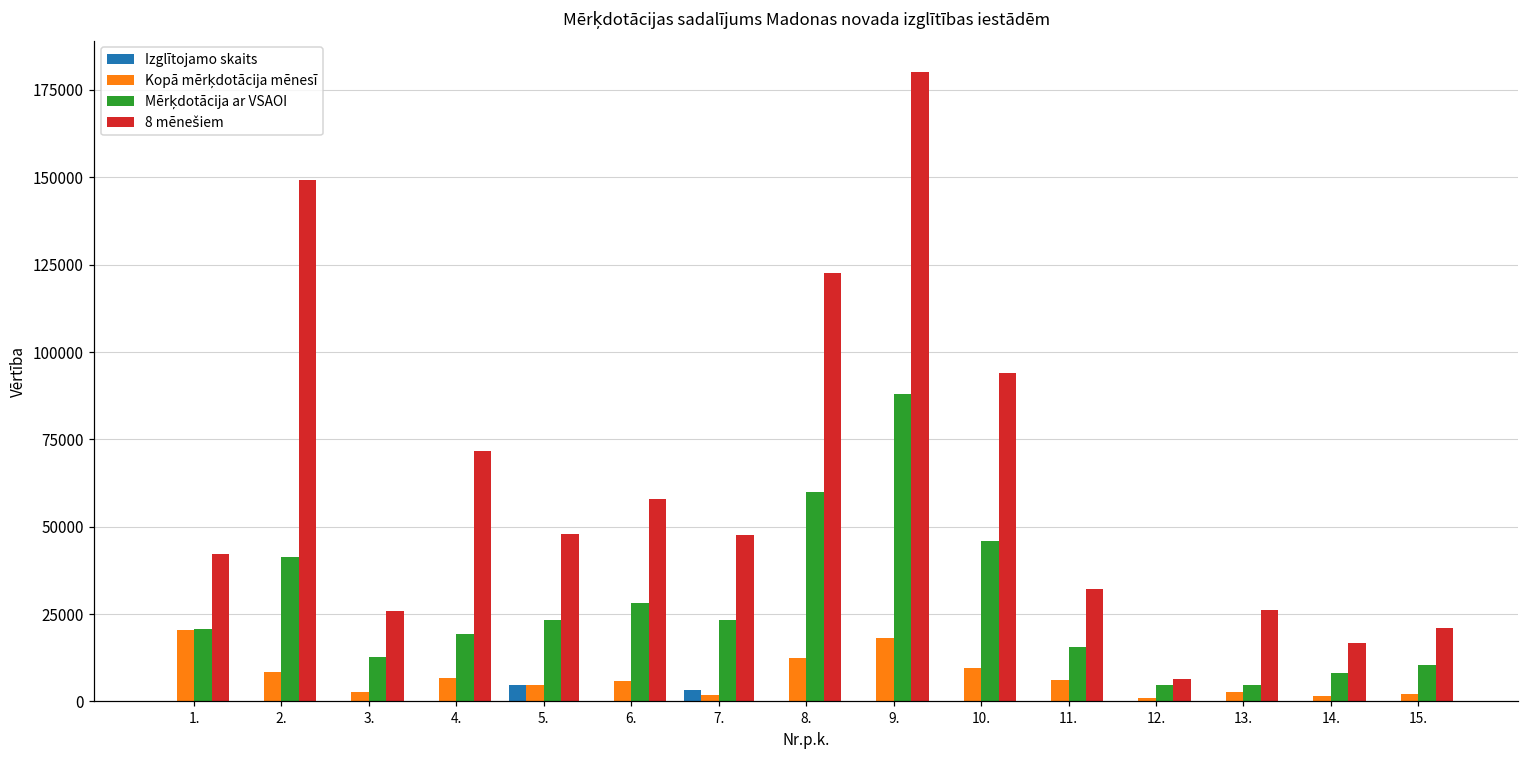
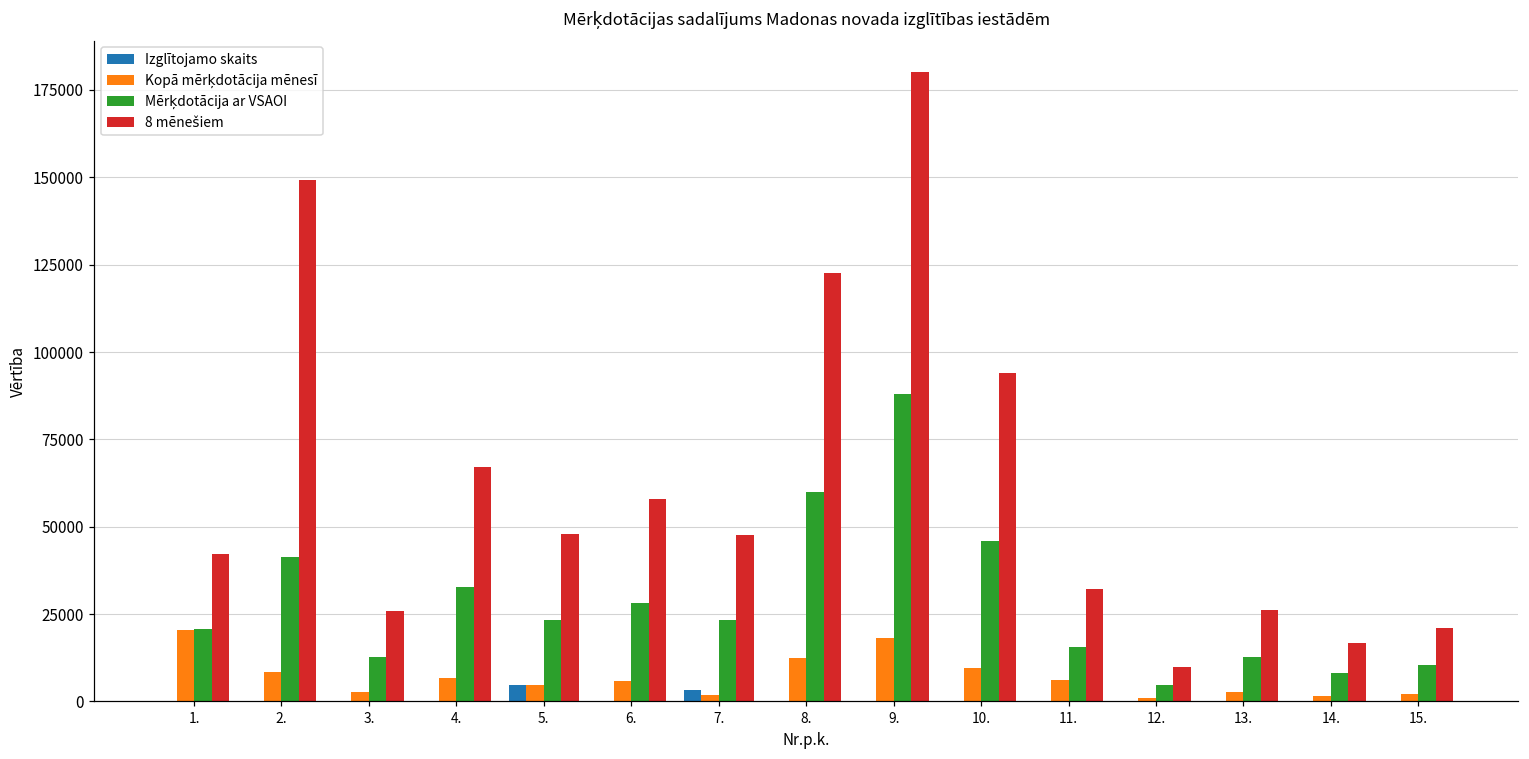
Mērķdotācija ar VSAOI, 4.: 19000 -> 33000
8 mēnešiem, 4.: 72000 -> 67000
8 mēnešiem, 12.: 7000 -> 10000
Mērķdotācija ar VSAOI, 13.: 5000 -> 13000
